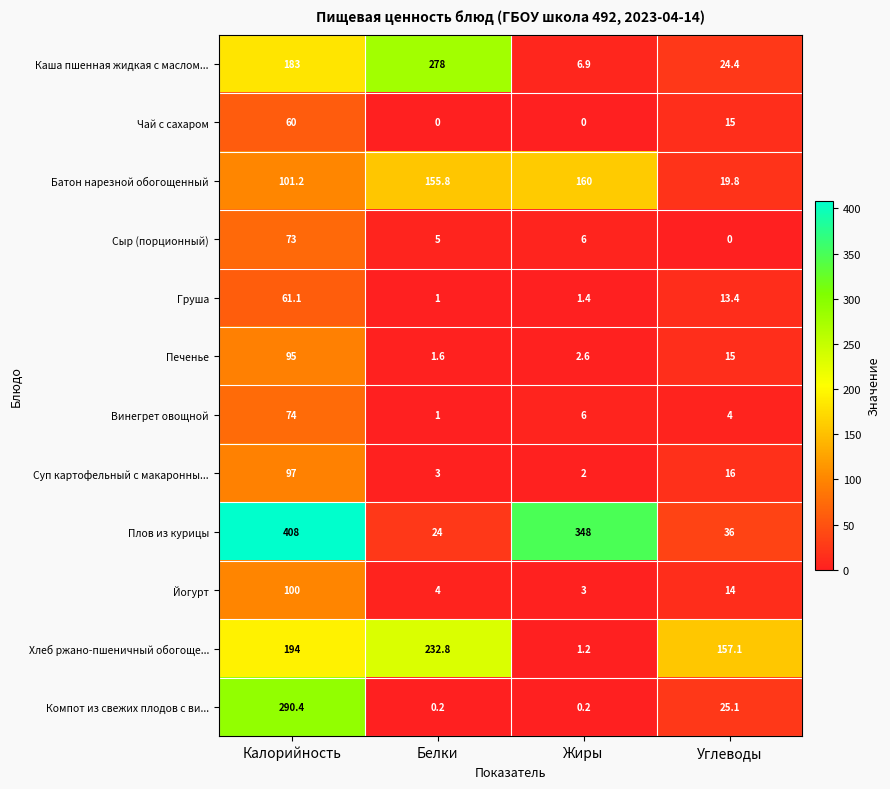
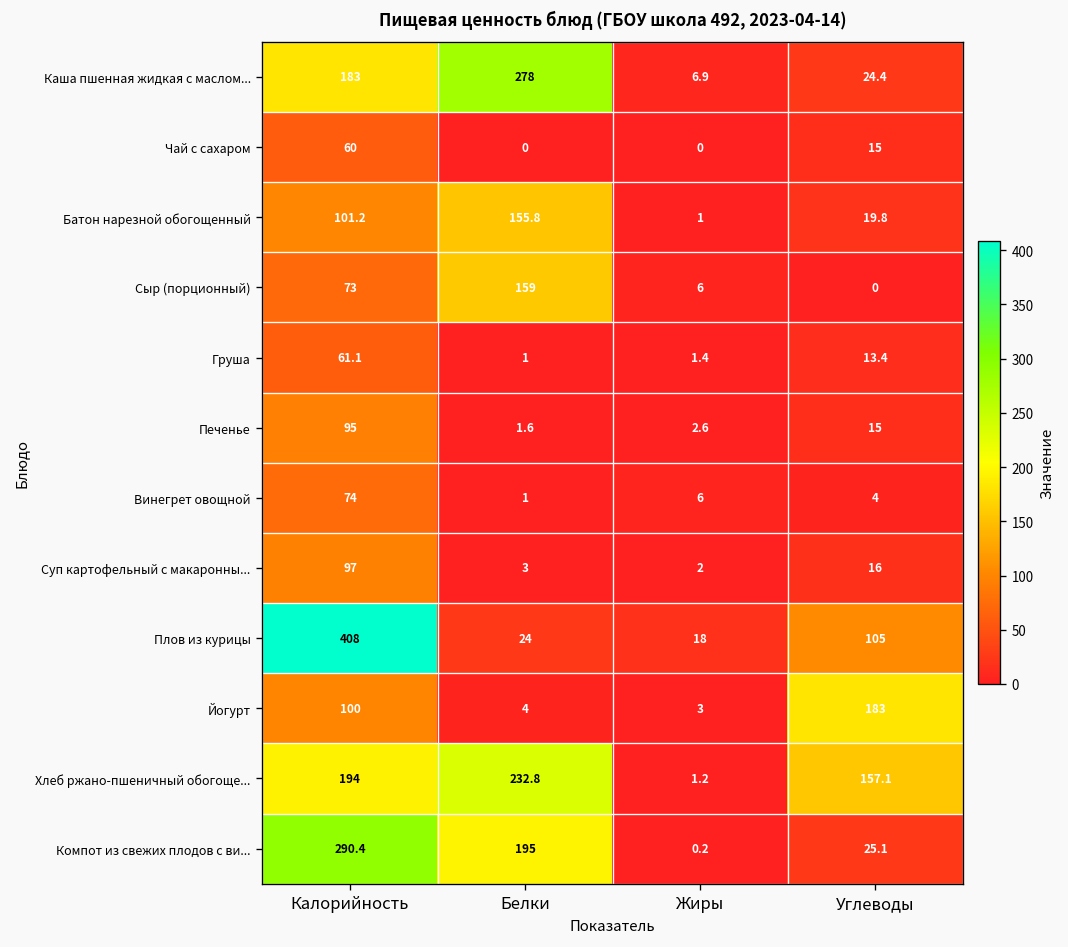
Батон нарезной обогощенный, Жиры: 160 -> 1
Сыр (порционный), Белки: 5 -> 159
Плов из курицы, Жиры: 348 -> 18
Плов из курицы, Углеводы: 36 -> 105
Йогурт, Углеводы: 14 -> 183
Компот из свежих плодов с ви..., Белки: 0.2 -> 195
